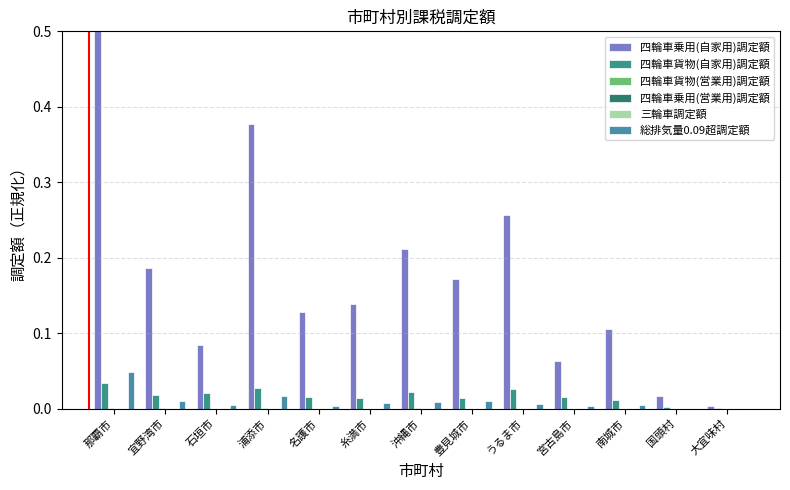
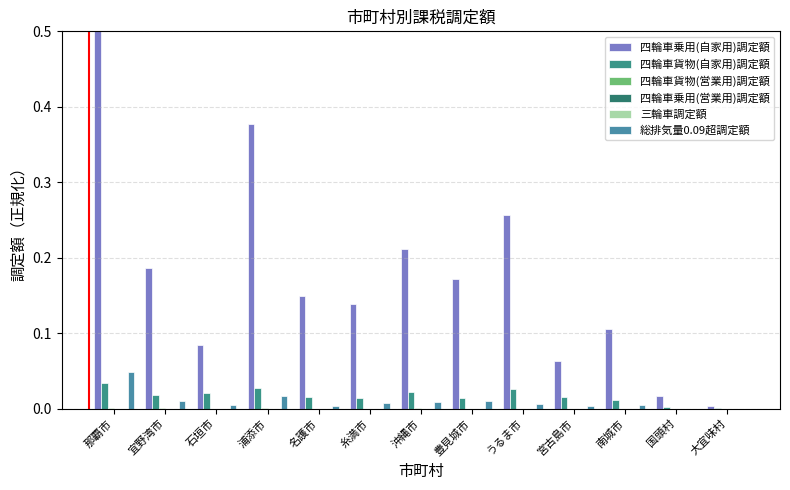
四輪車乗用(自家用)調定額, 名護市: 0.13 -> 0.15
